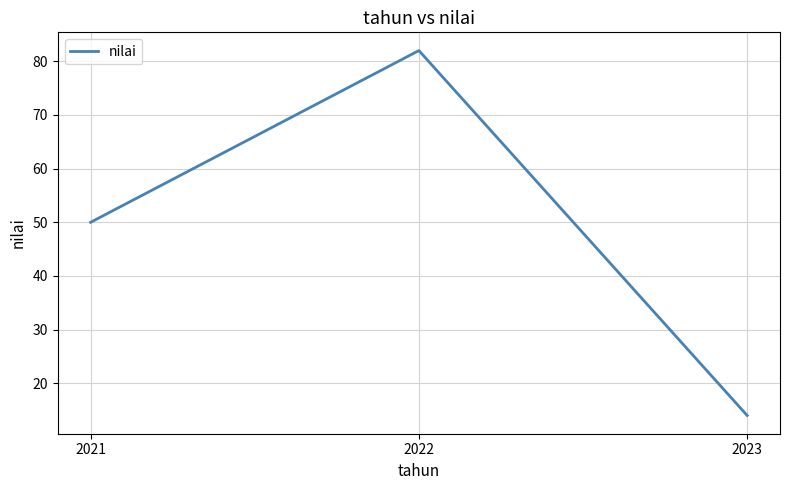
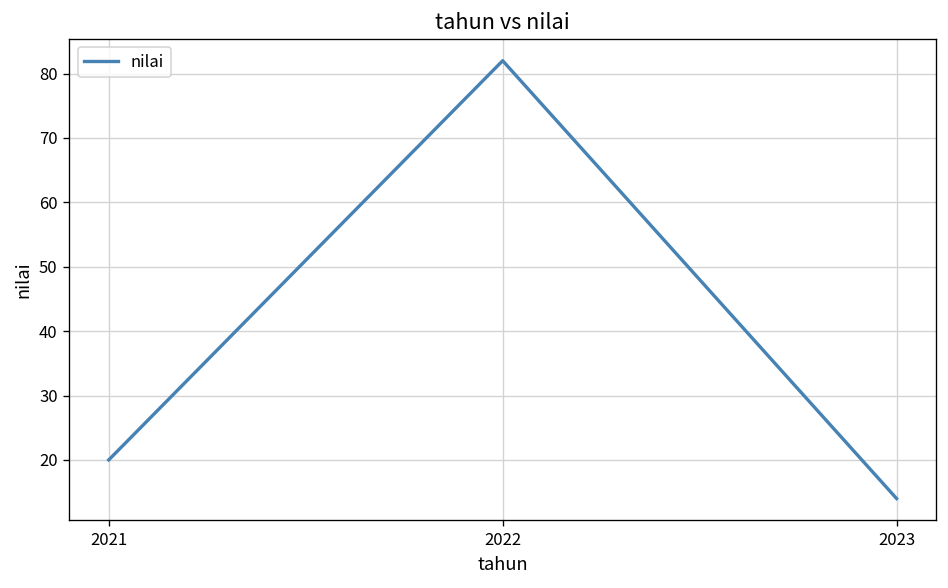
2021: 50 -> 20
